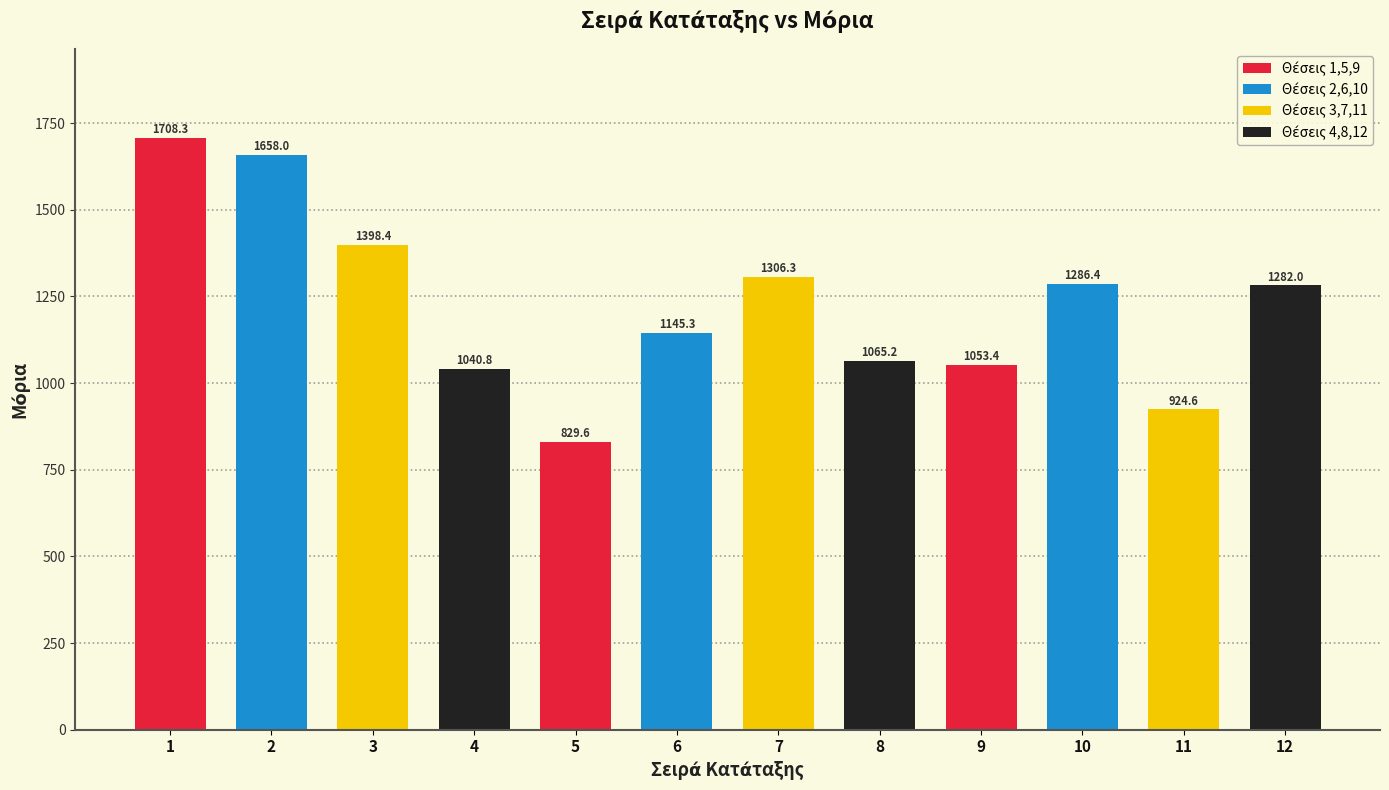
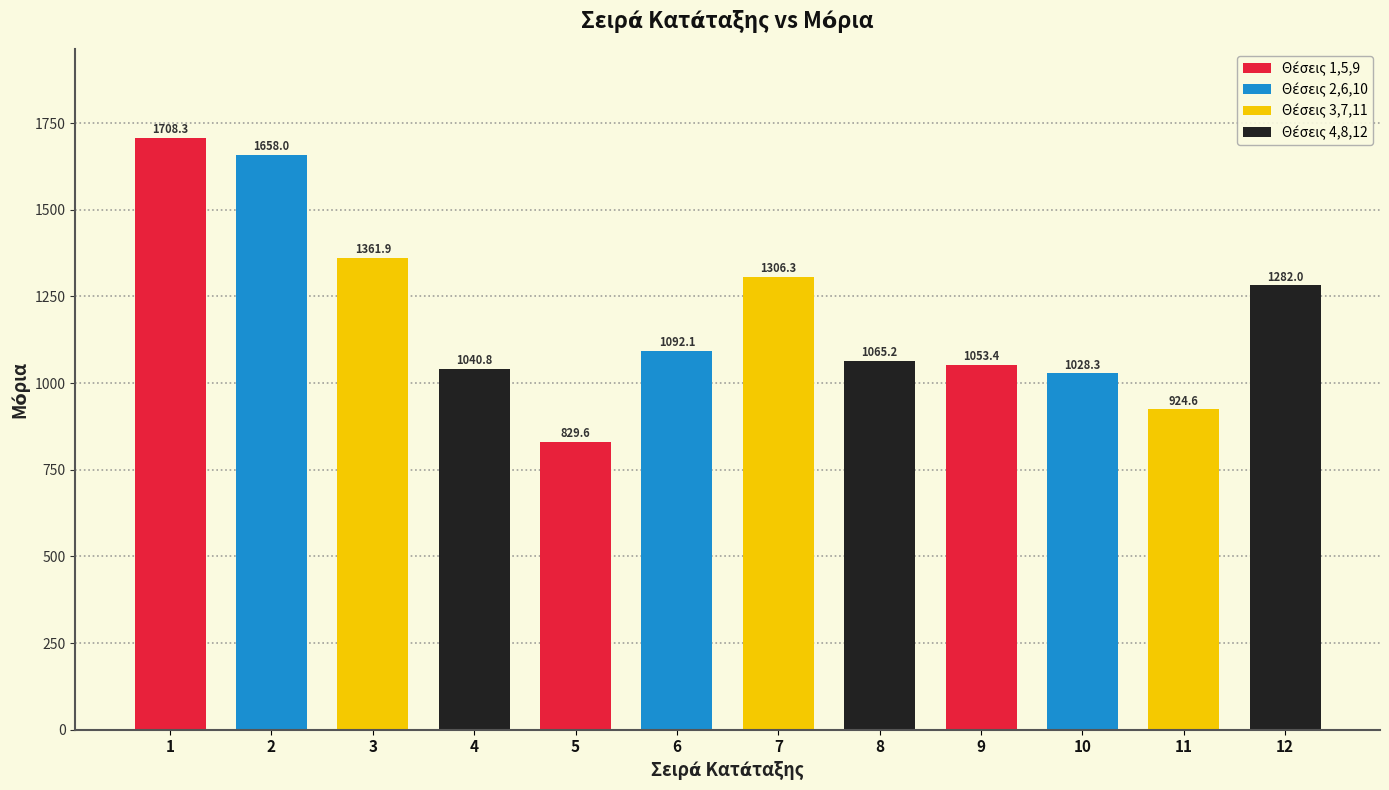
3: 1398.4 -> 1361.9
6: 1145.3 -> 1092.1
10: 1286.4 -> 1028.3
